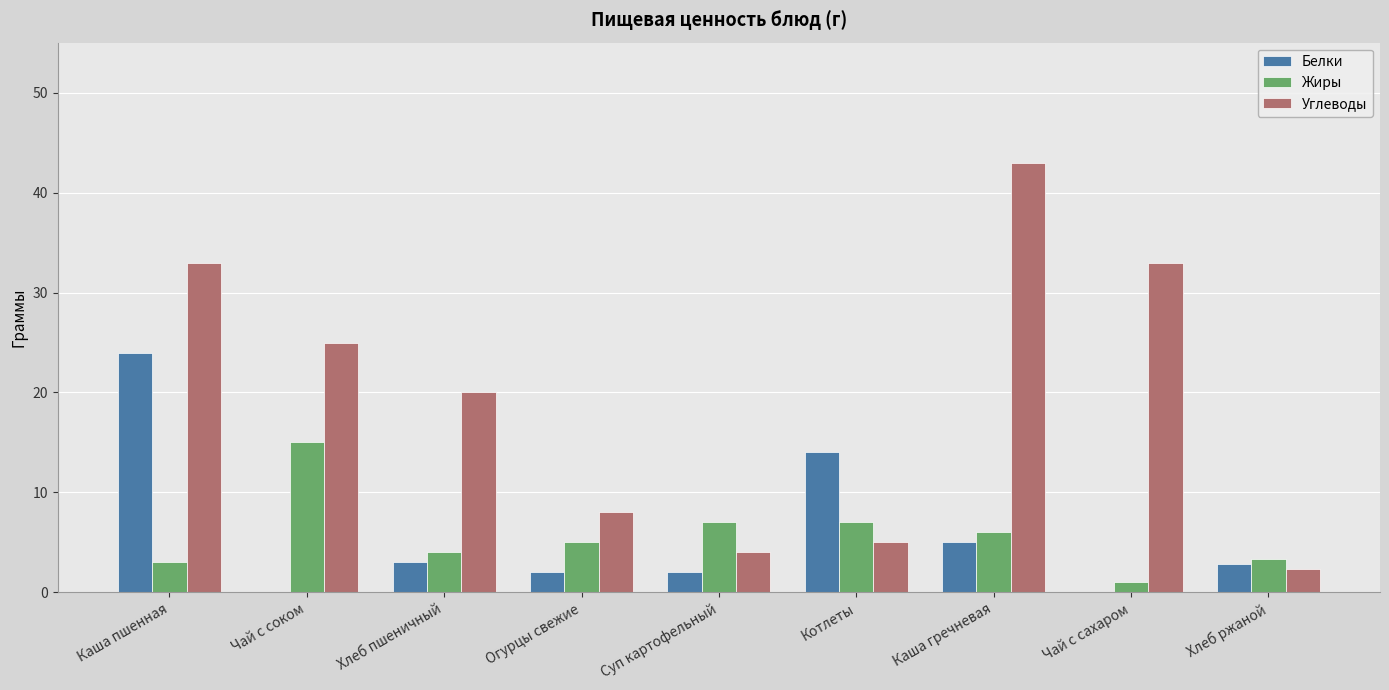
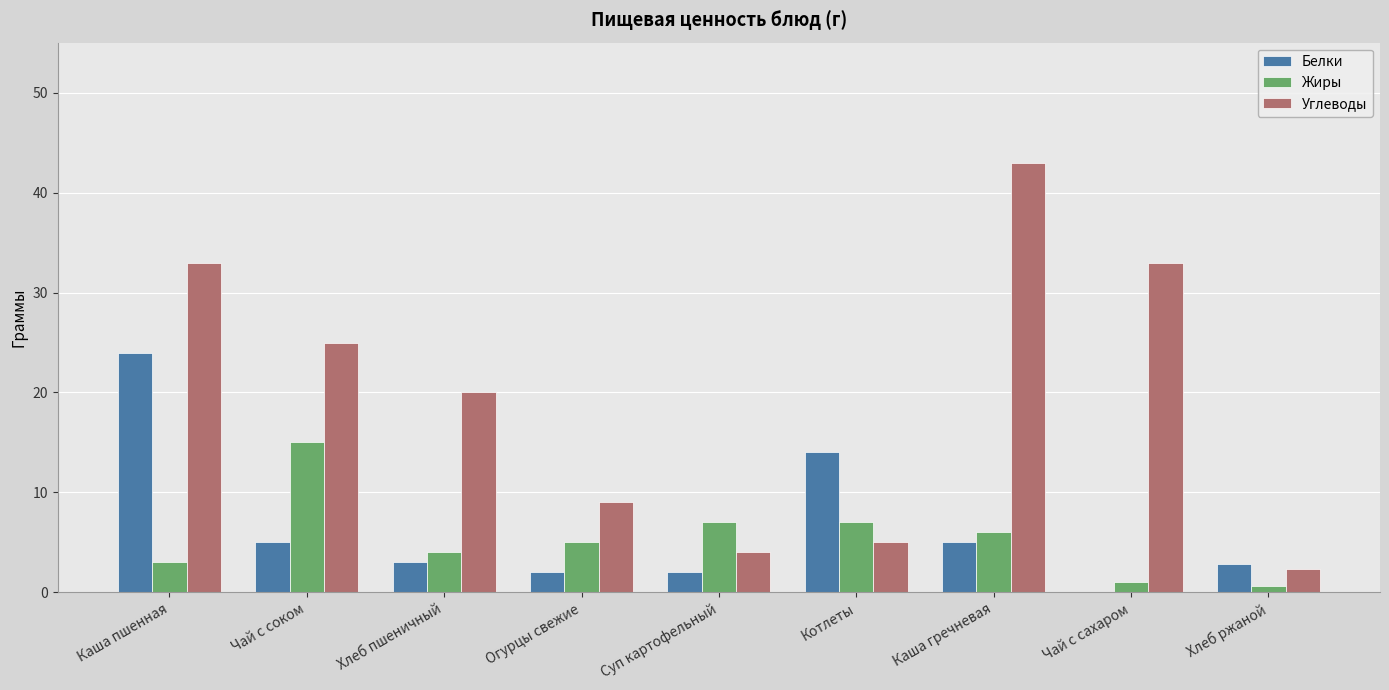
Белки, Чай с соком: 0 -> 5
Углеводы, Огурцы свежие: 8 -> 9
Жиры, Хлеб ржаной: 3 -> 1
